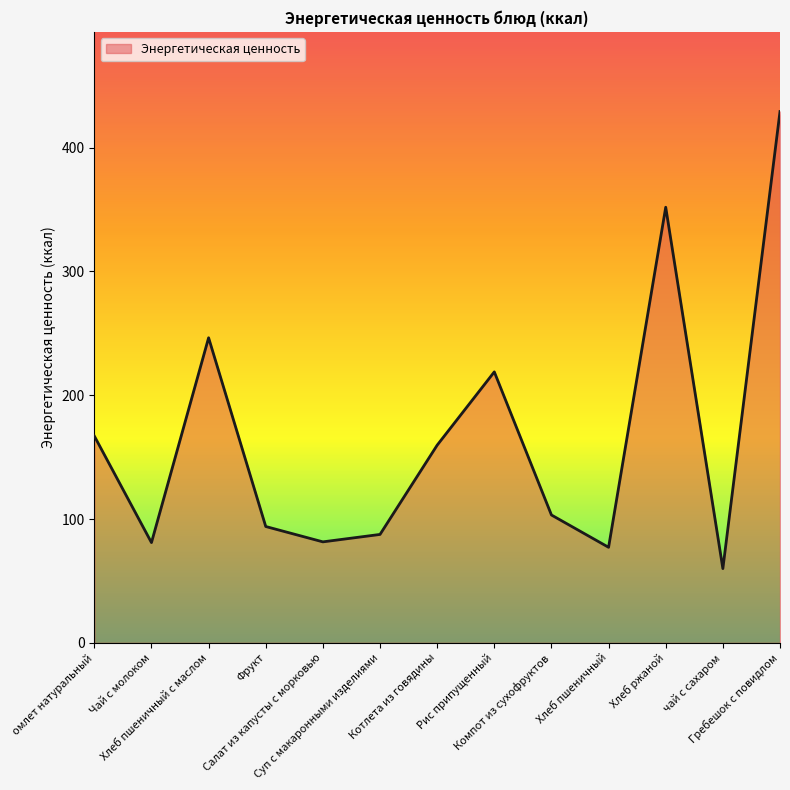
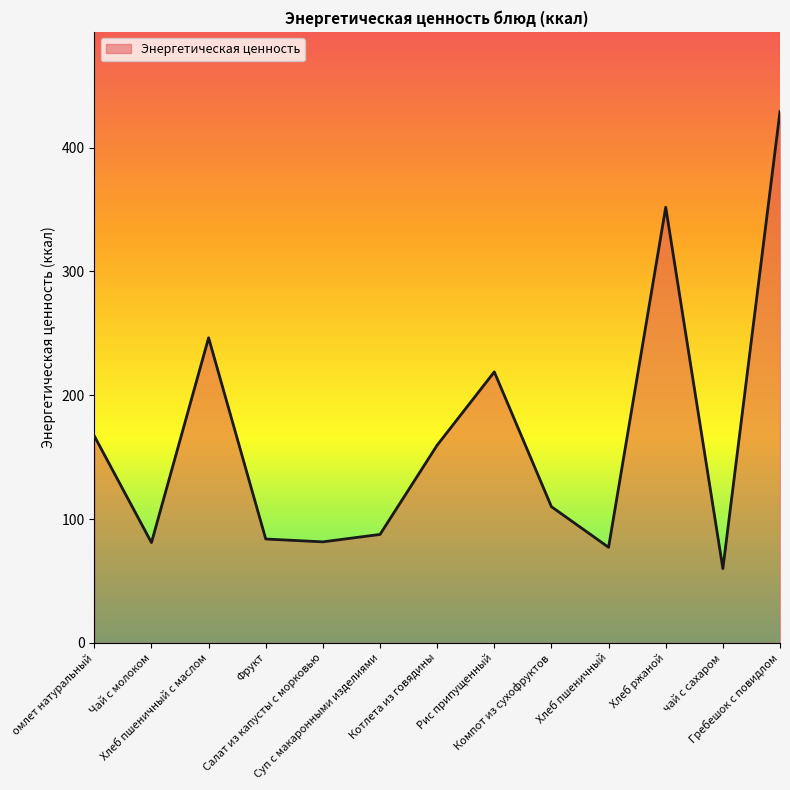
Фрукт: 94 -> 84
Компот из сухофруктов: 103 -> 110
